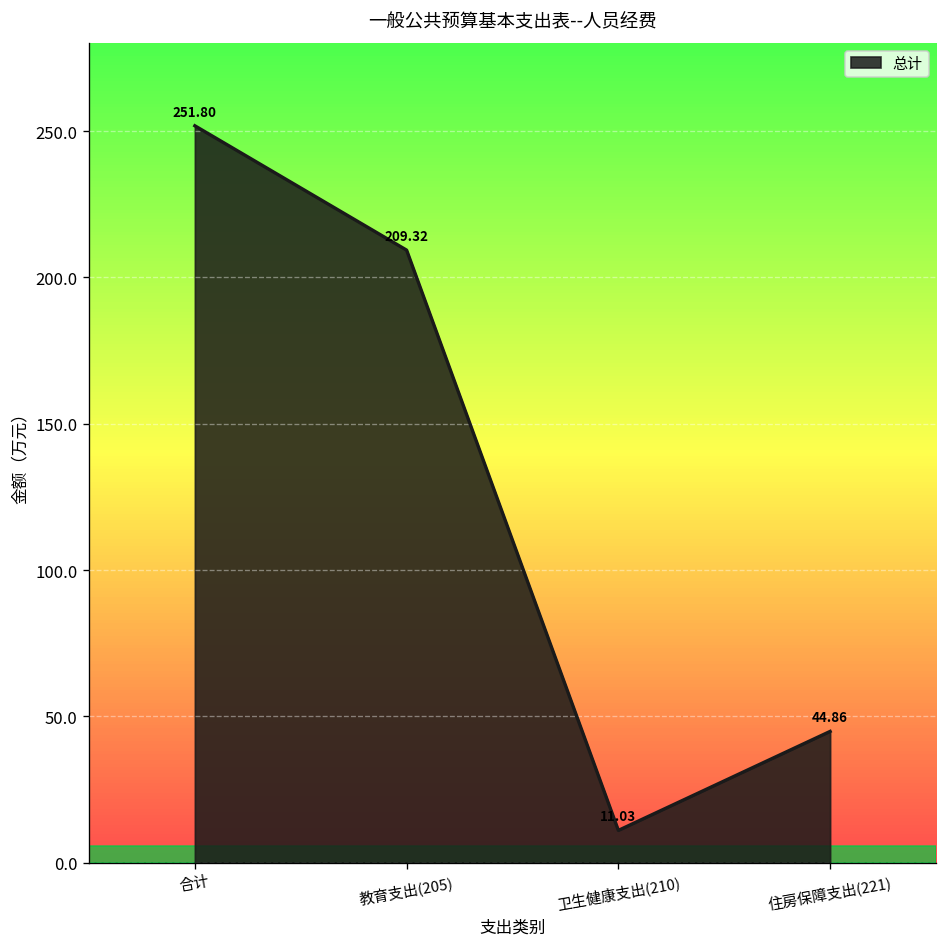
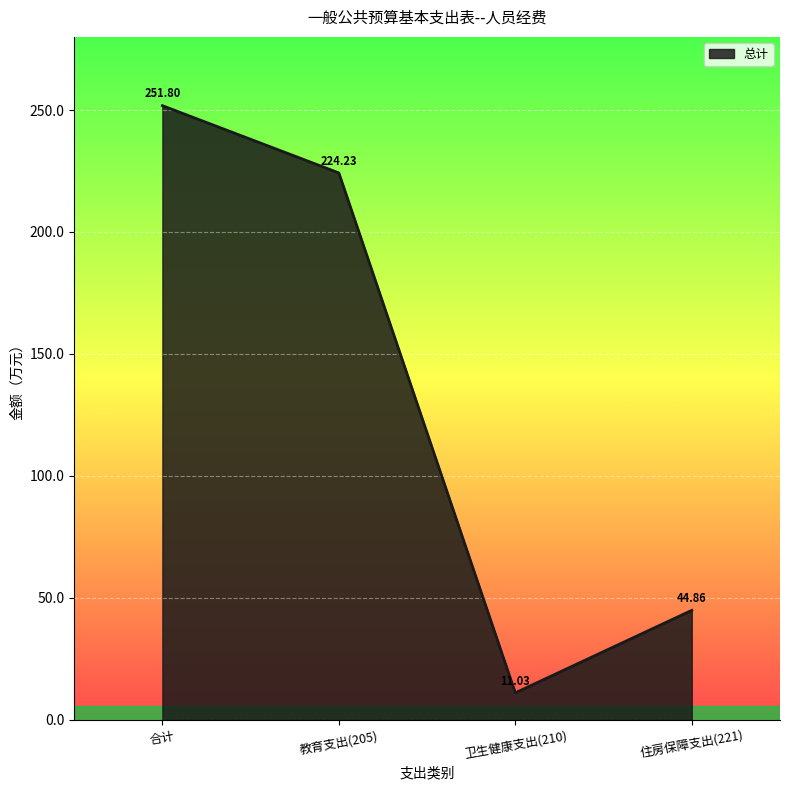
教育支出(205): 209.32 -> 224.23
